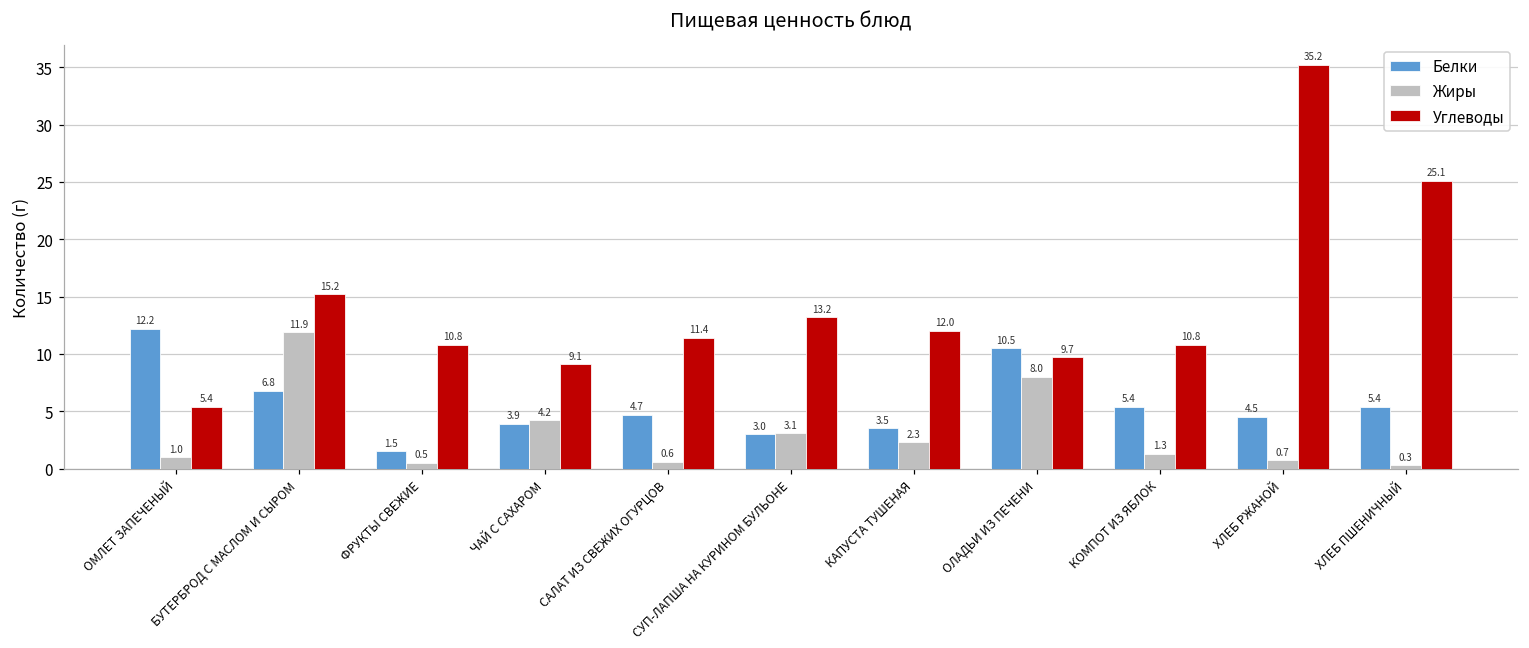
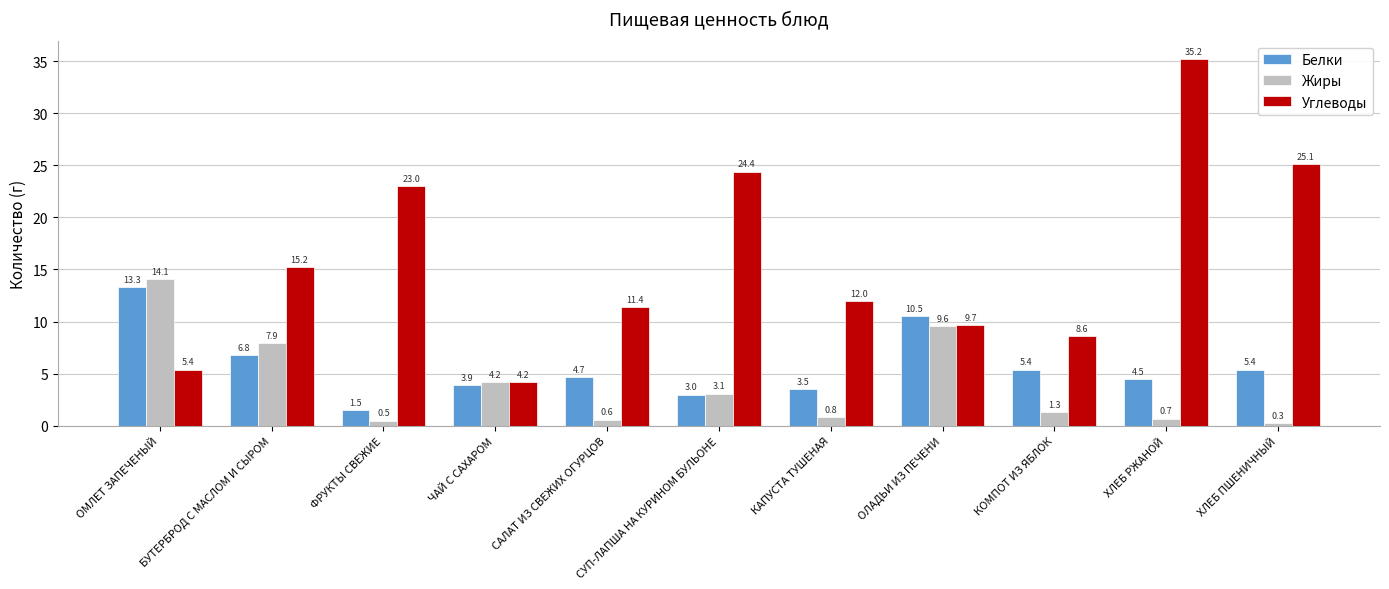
Белки, ОМЛЕТ ЗАПЕЧЕНЫЙ: 12.2 -> 13.3
Жиры, ОМЛЕТ ЗАПЕЧЕНЫЙ: 1.0 -> 14.1
Жиры, БУТЕРБРОД С МАСЛОМ И СЫРОМ: 11.9 -> 7.9
Углеводы, ФРУКТЫ СВЕЖИЕ: 10.8 -> 23.0
Углеводы, ЧАЙ С САХАРОМ: 9.1 -> 4.2
Углеводы, СУП-ЛАПША НА КУРИНОМ БУЛЬОНЕ: 13.2 -> 24.4
Жиры, КАПУСТА ТУШЕНАЯ: 2.3 -> 0.8
Жиры, ОЛАДЬИ ИЗ ПЕЧЕНИ: 8.0 -> 9.6
Углеводы, КОМПОТ ИЗ ЯБЛОК: 10.8 -> 8.6
